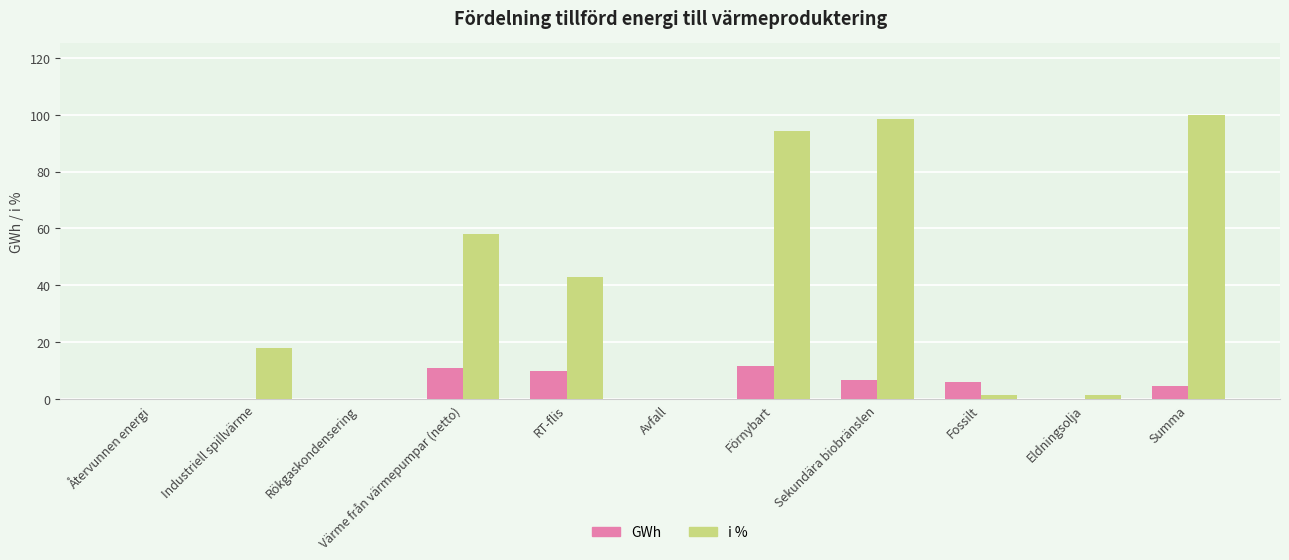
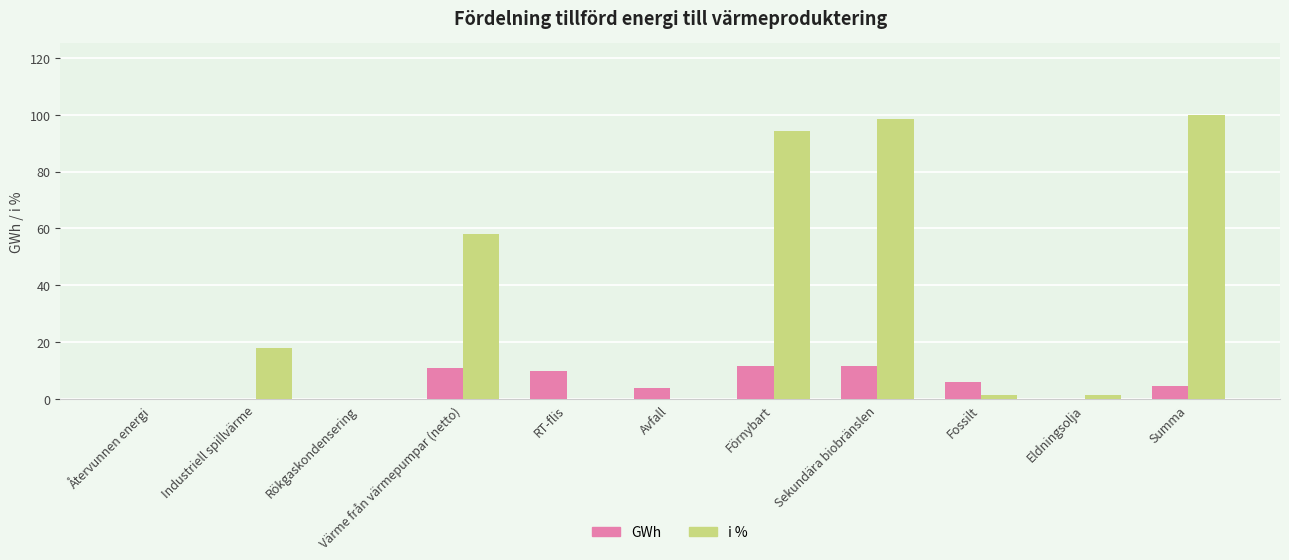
i %, RT-flis: 43 -> 0
GWh, Avfall: 0 -> 4
GWh, Sekundära biobränslen: 7 -> 12
